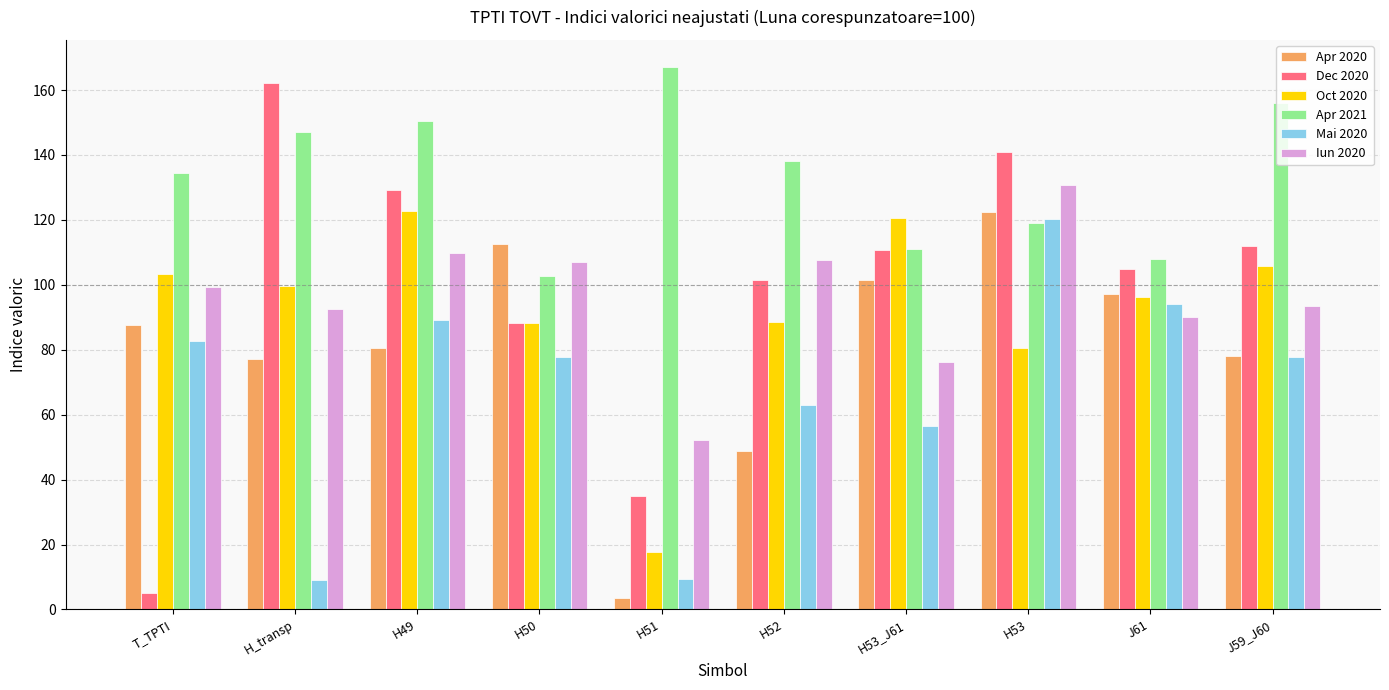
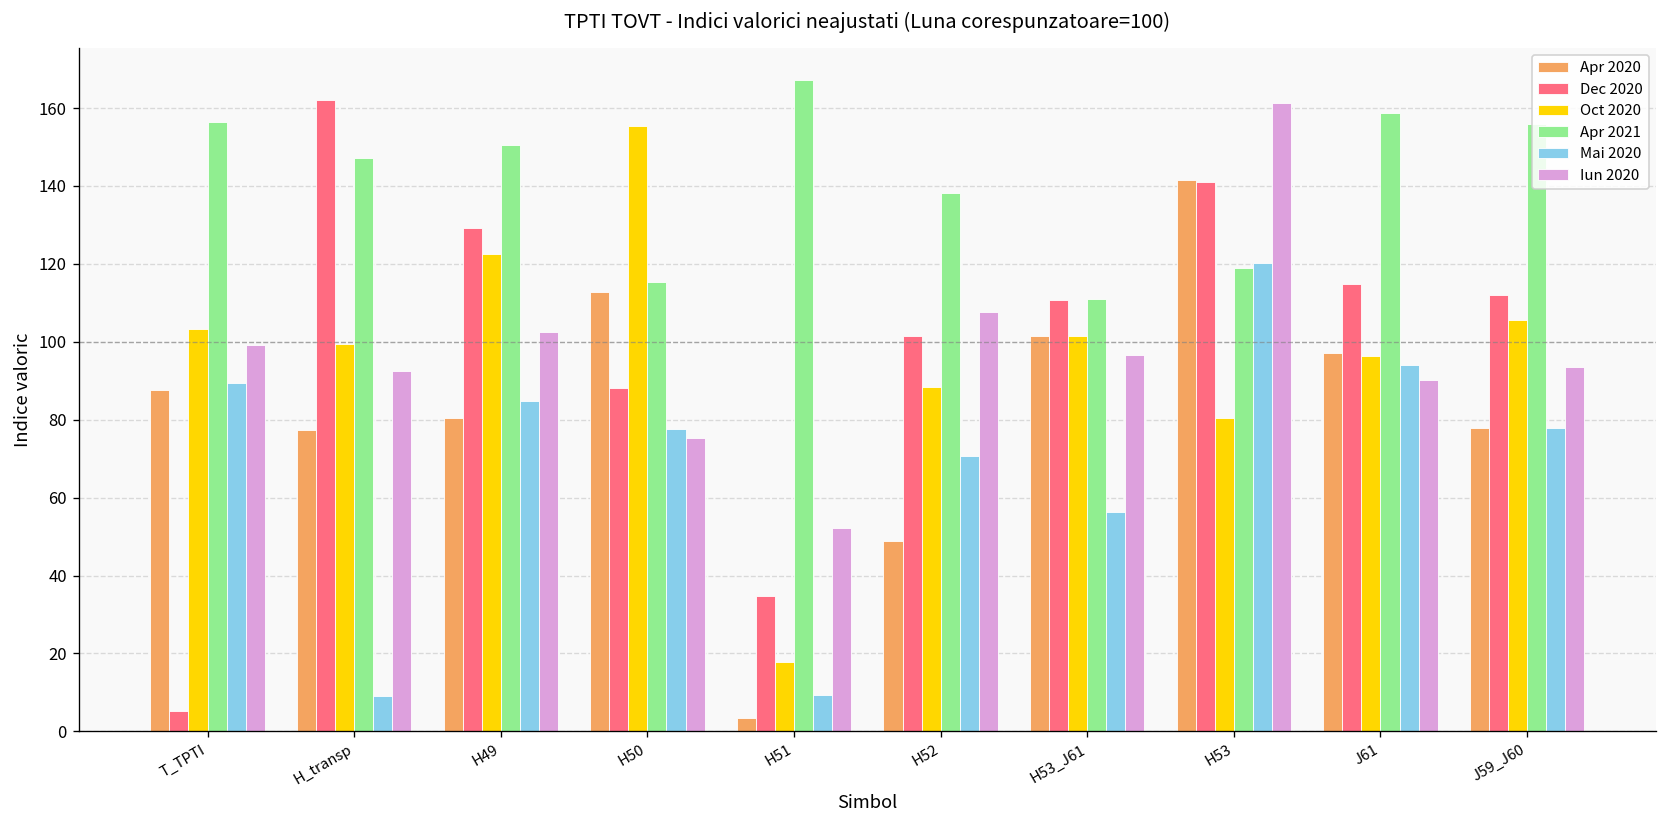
Apr 2021, T_TPTI: 134 -> 156
Mai 2020, T_TPTI: 83 -> 89
Mai 2020, H49: 89 -> 85
Iun 2020, H49: 110 -> 103
Oct 2020, H50: 88 -> 155
Apr 2021, H50: 103 -> 115
Iun 2020, H50: 107 -> 75
Mai 2020, H52: 63 -> 71
Oct 2020, H53_J61: 121 -> 101
Iun 2020, H53_J61: 76 -> 97
Apr 2020, H53: 123 -> 142
Iun 2020, H53: 131 -> 161
Dec 2020, J61: 105 -> 115
Apr 2021, J61: 108 -> 159
